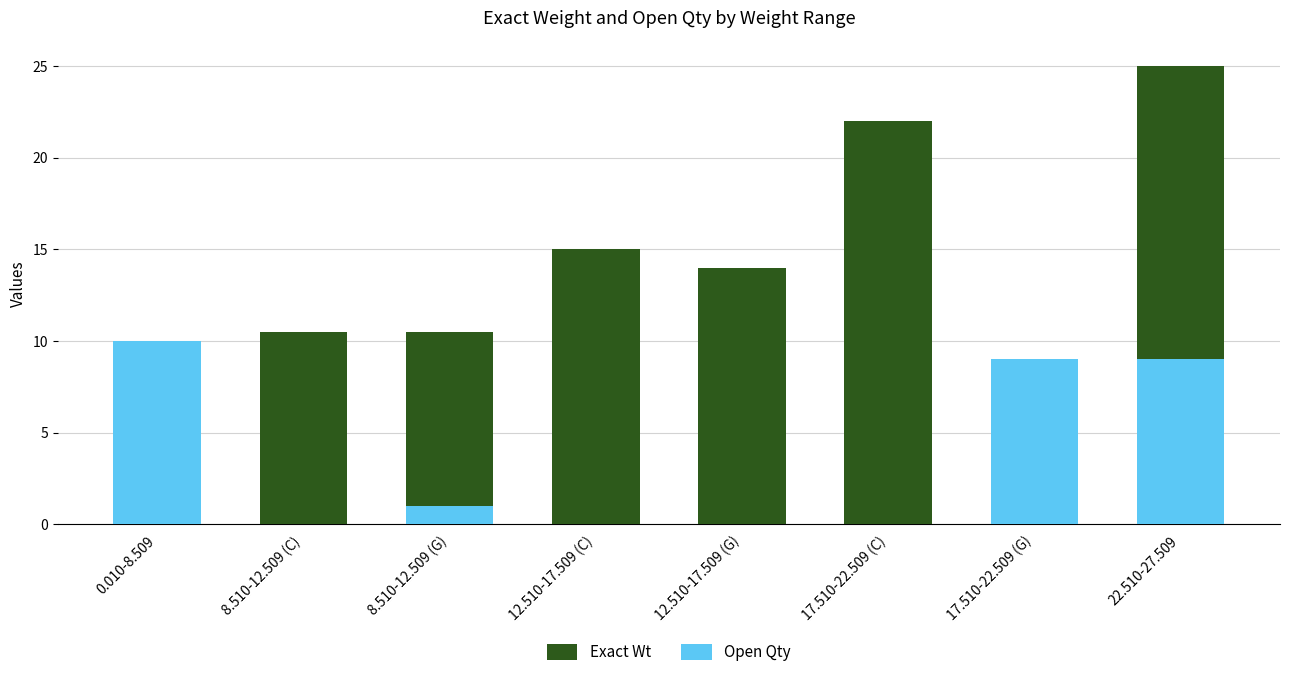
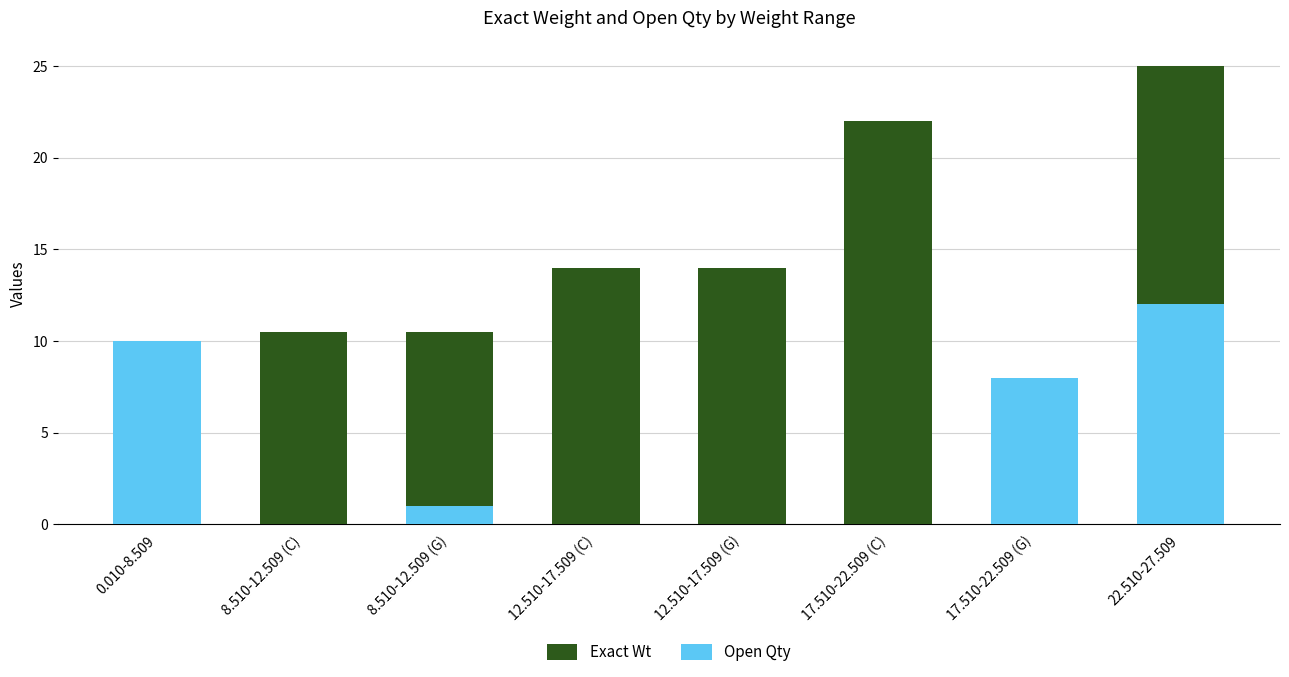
Exact Wt, 12.510-17.509 (C): 15 -> 14
Open Qty, 17.510-22.509 (G): 9 -> 8
Open Qty, 22.510-27.509: 9 -> 12
